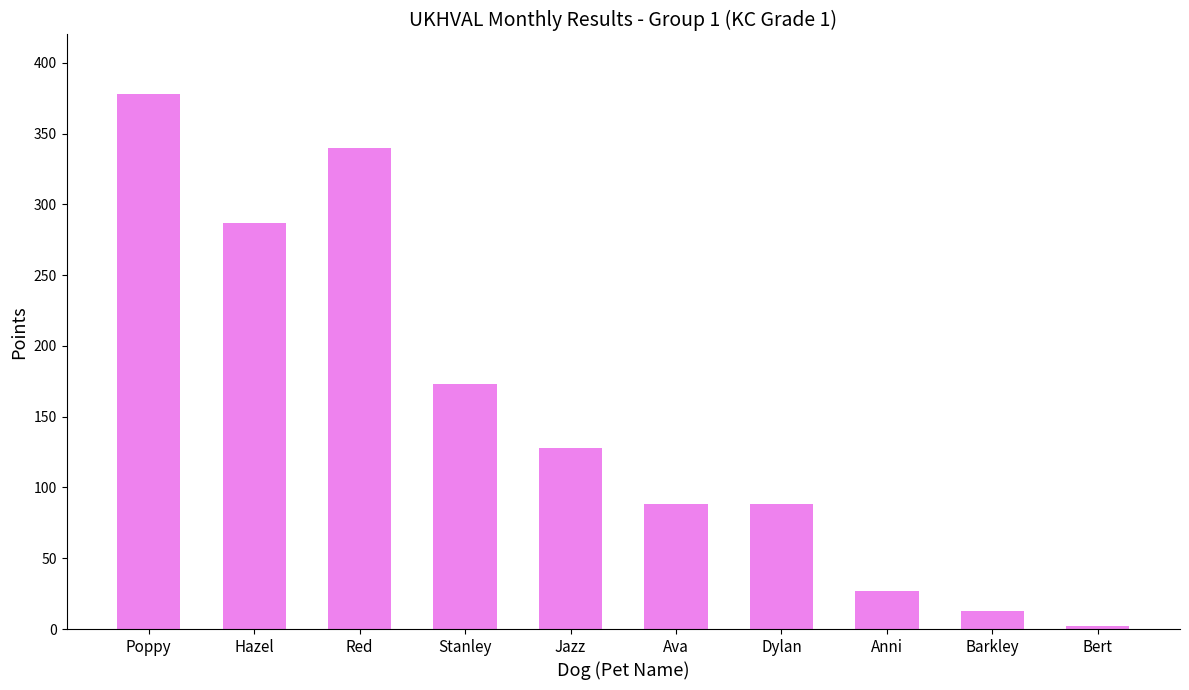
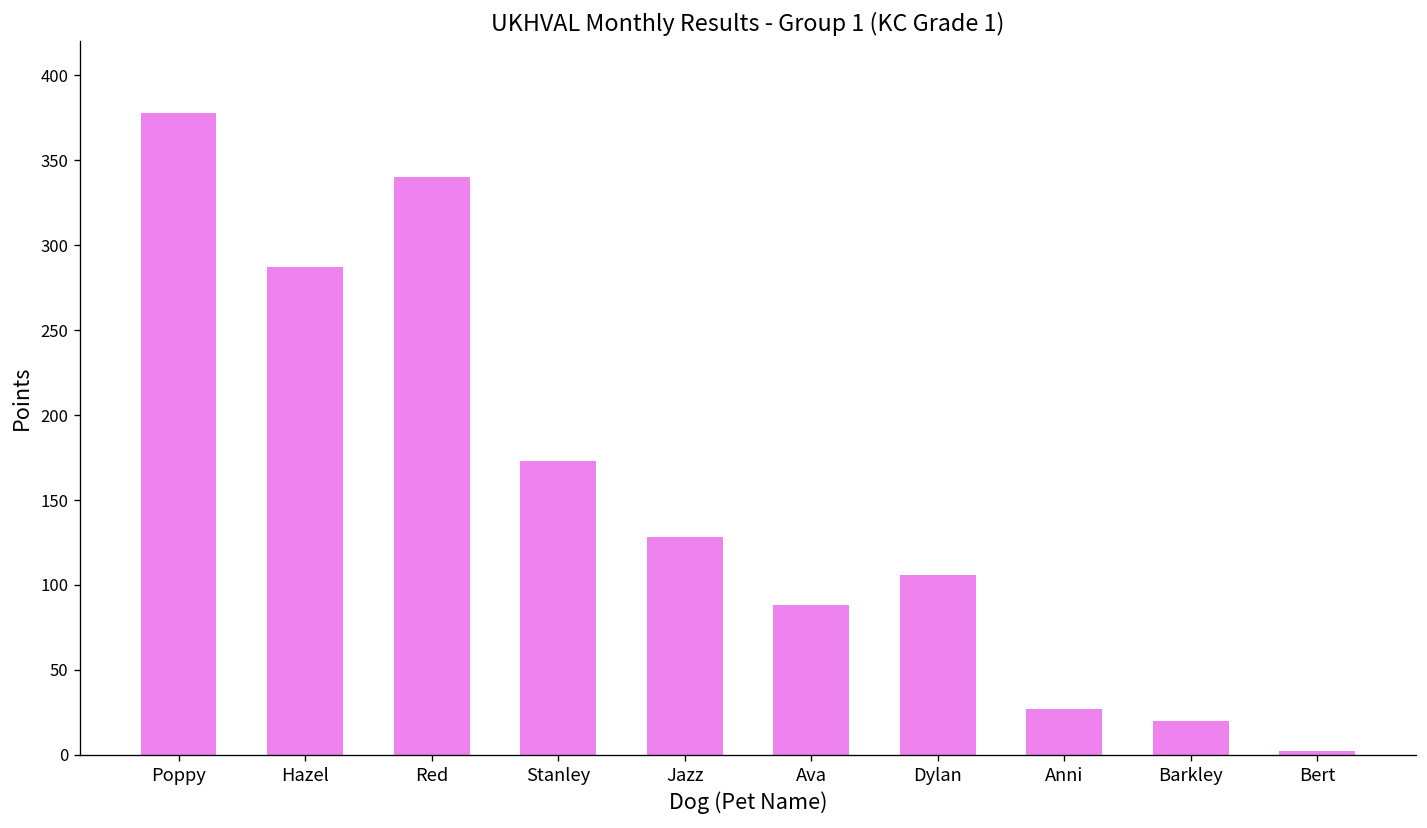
Dylan: 88 -> 106
Barkley: 13 -> 20
